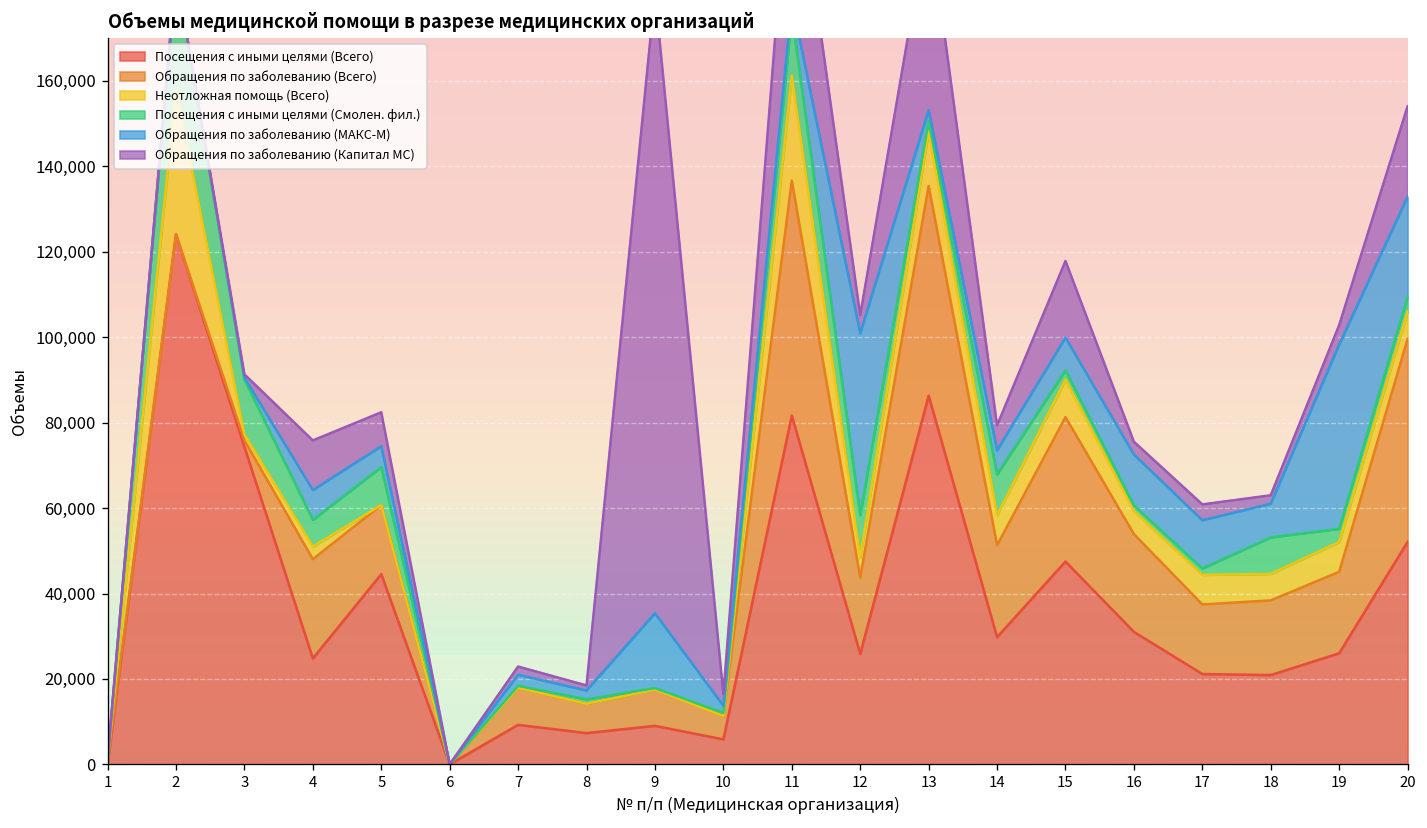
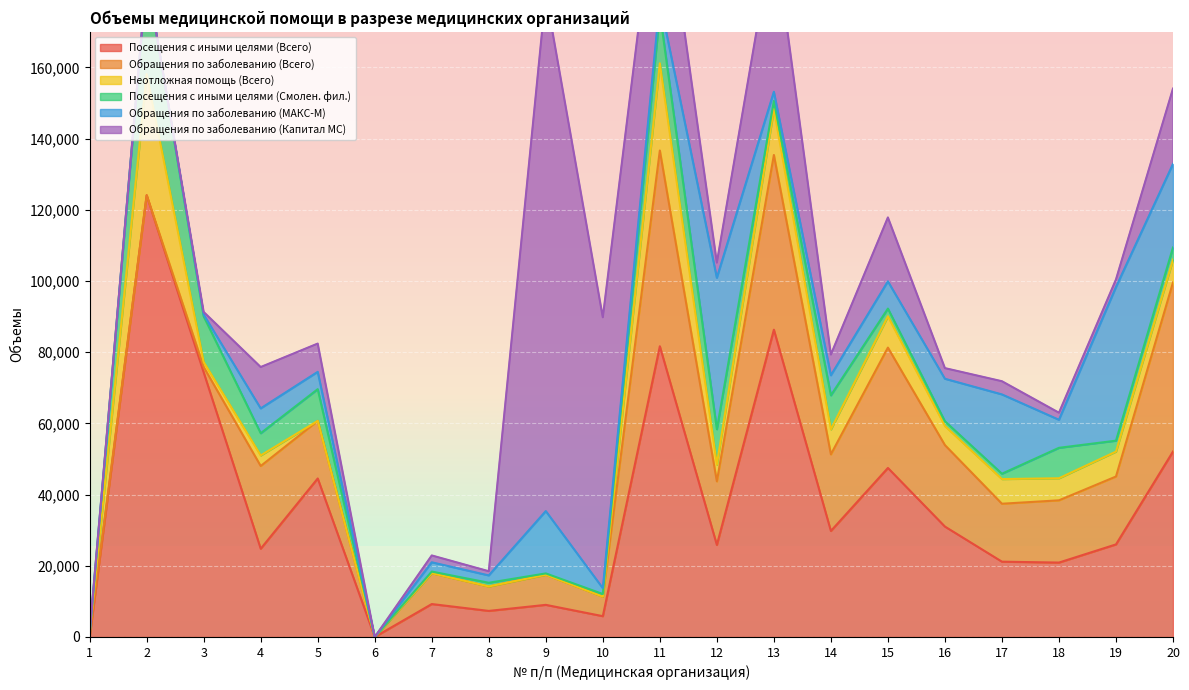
Обращения по заболеванию (Капитал МС), 10: 3,000 -> 76,000
Обращения по заболеванию (МАКС-М), 17: 11,000 -> 22,000
Обращения по заболеванию (Капитал МС), 19: 5,000 -> 2,000
